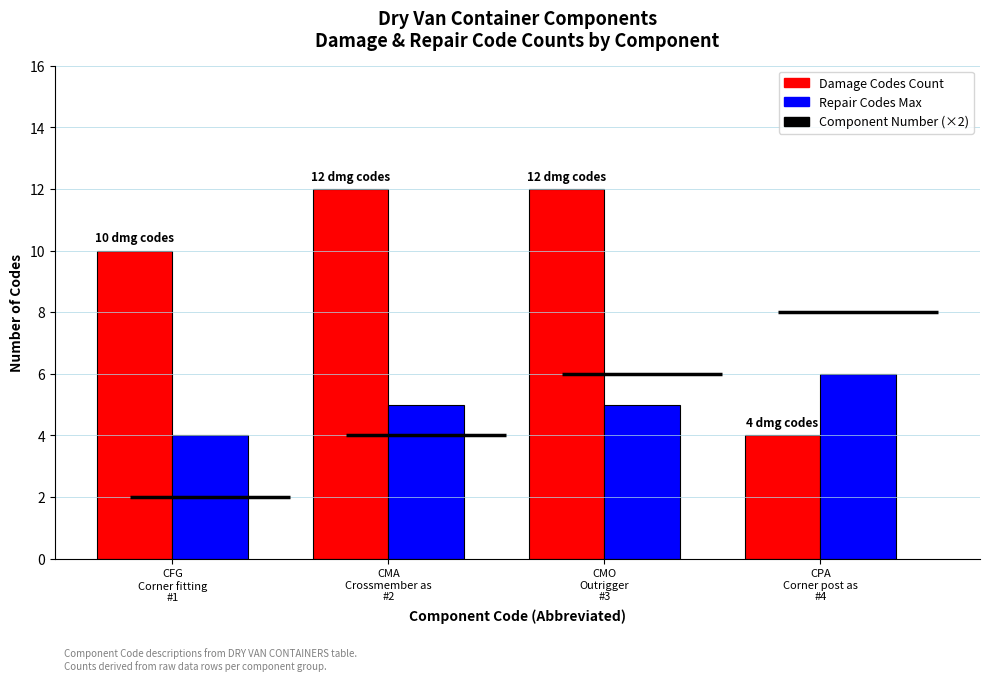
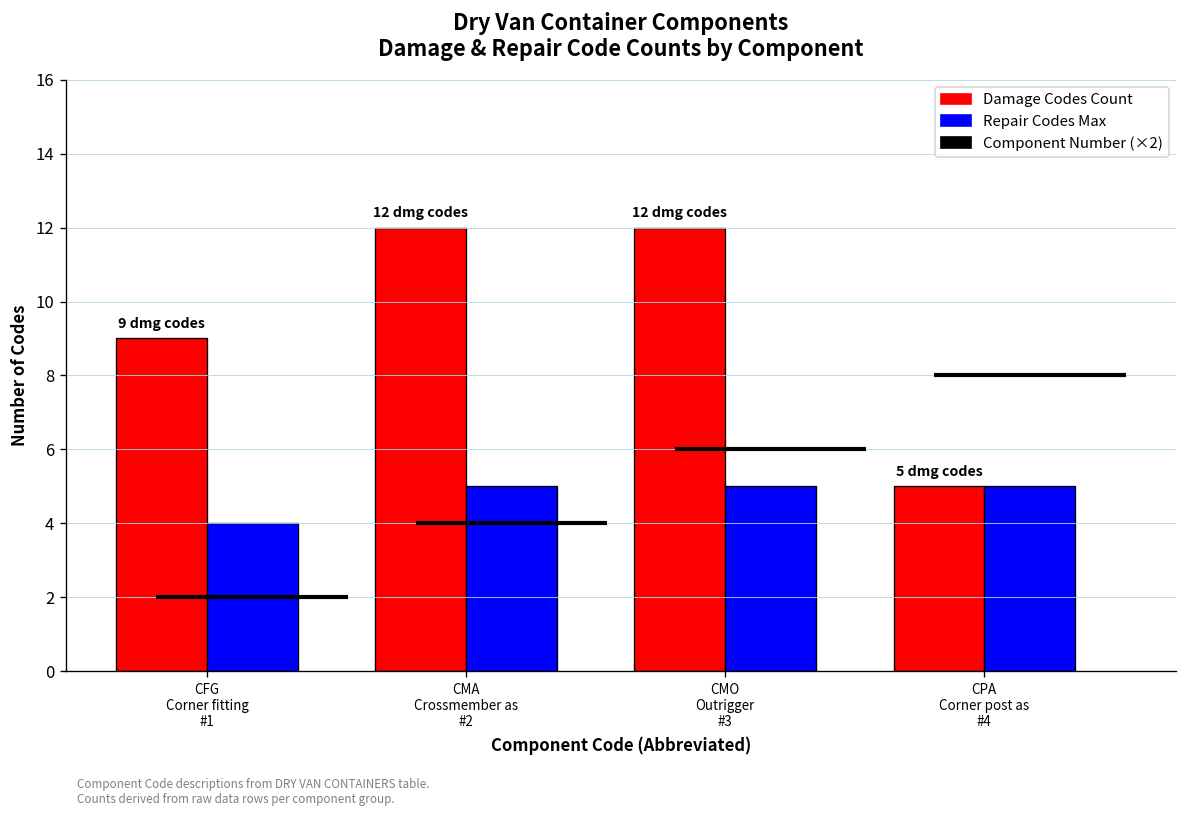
Damage Codes Count, CFG Corner fitting #1: 10 -> 9
Damage Codes Count, CPA Corner post as #4: 4 -> 5
Repair Codes Max, CPA Corner post as #4: 6 -> 5
